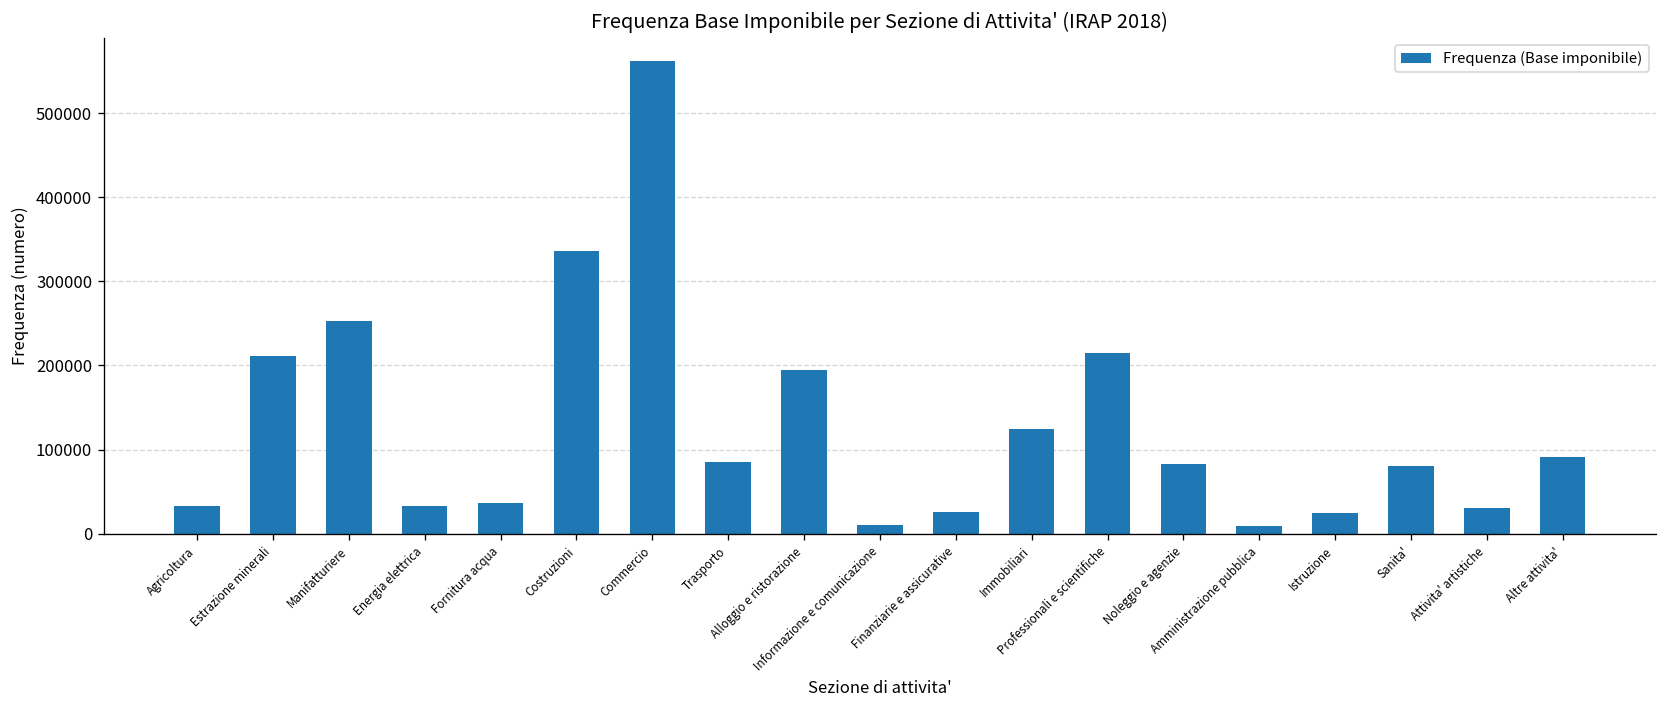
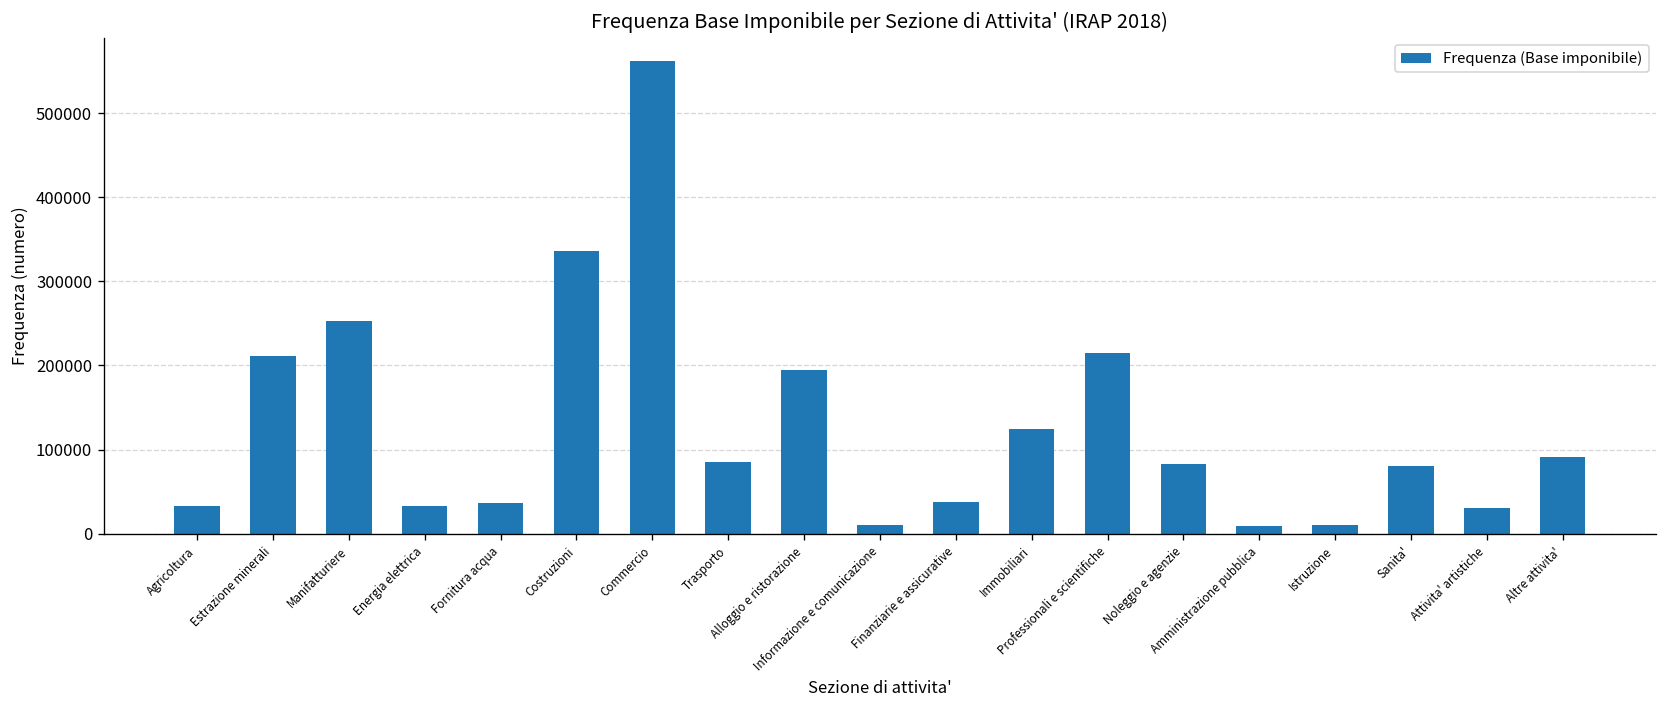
Finanziarie e assicurative: 30000 -> 40000
Istruzione: 20000 -> 10000
